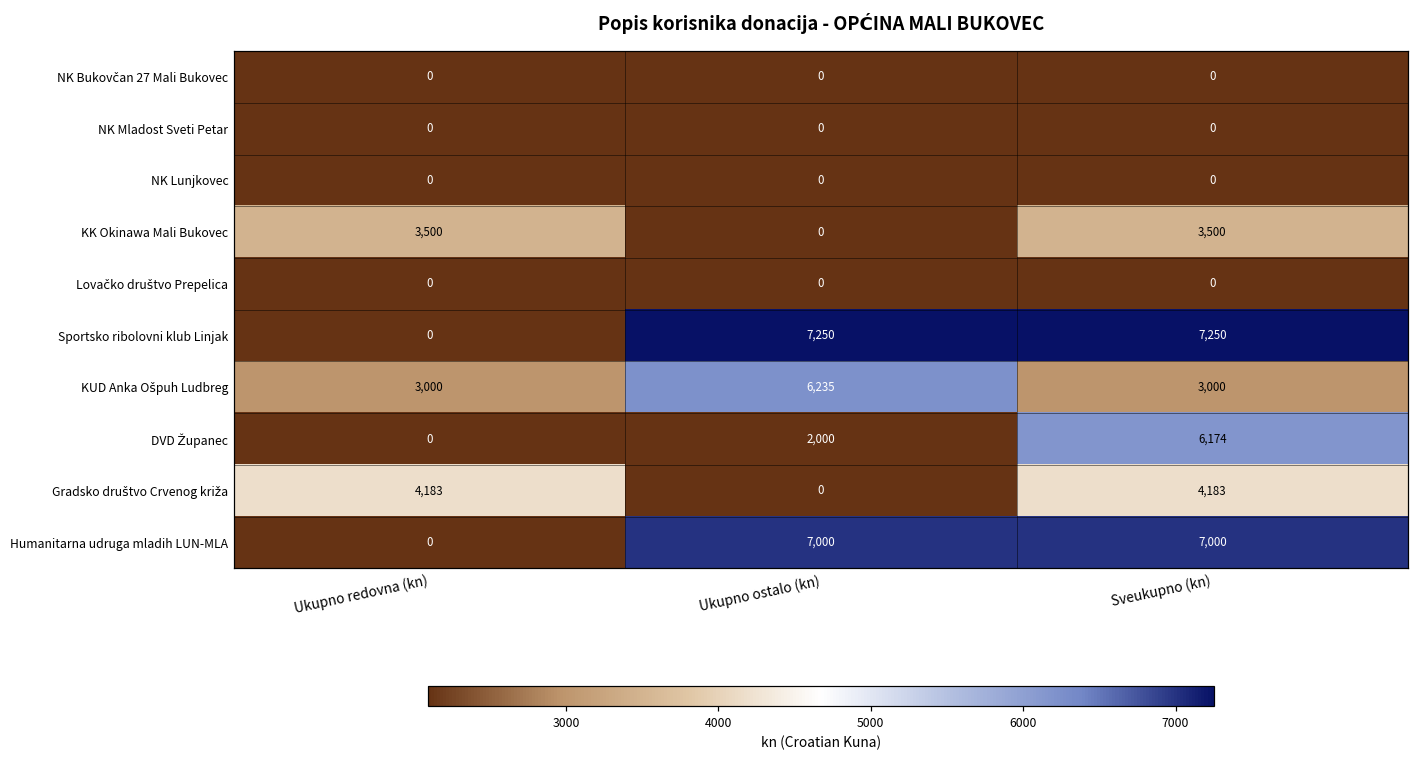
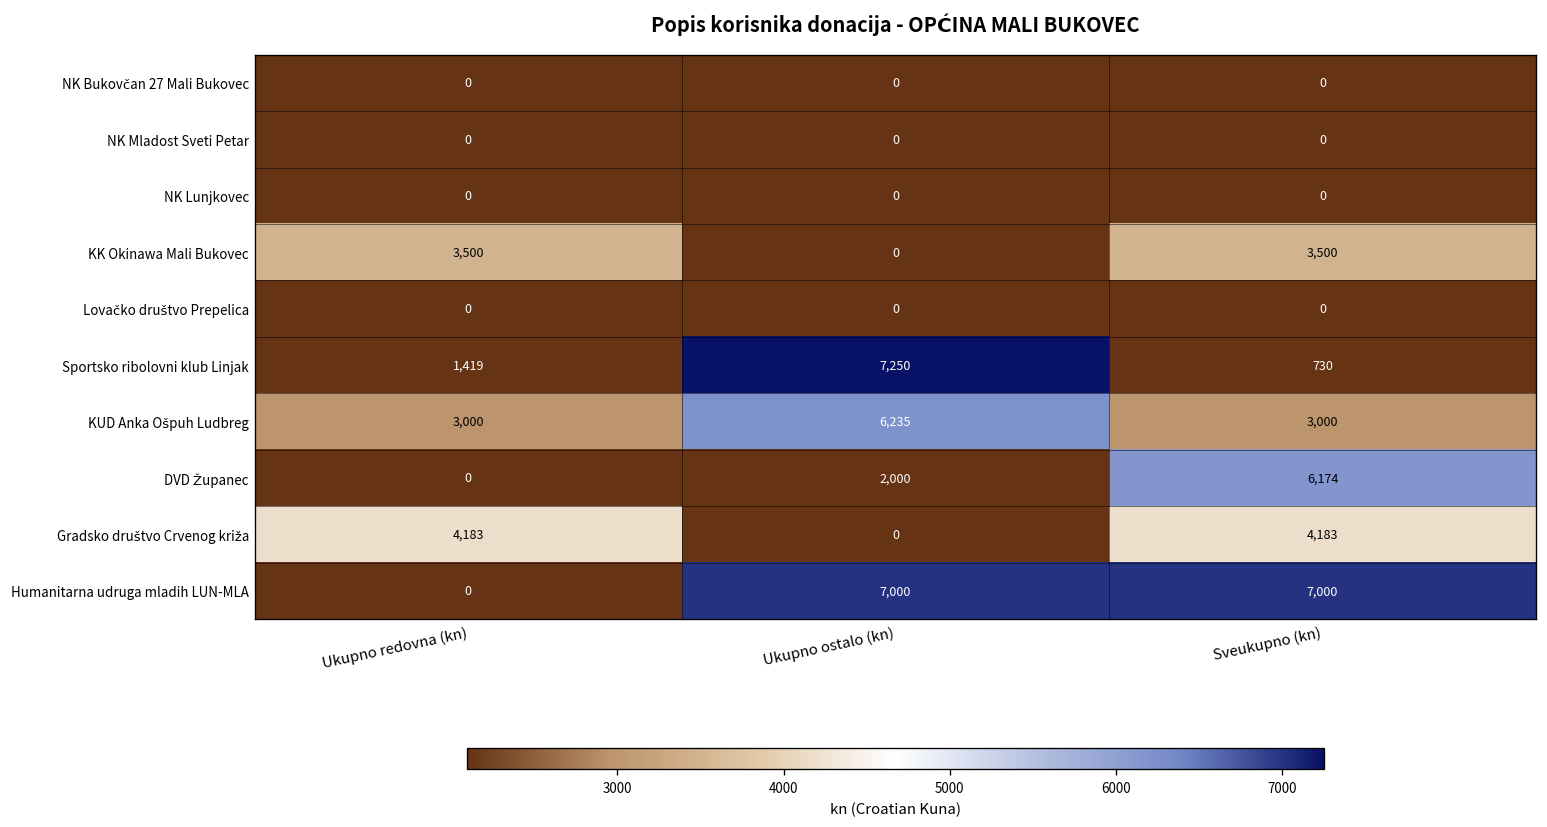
Sportsko ribolovni klub Linjak, Ukupno redovna (kn): 0 -> 1,419
Sportsko ribolovni klub Linjak, Sveukupno (kn): 7,250 -> 730
